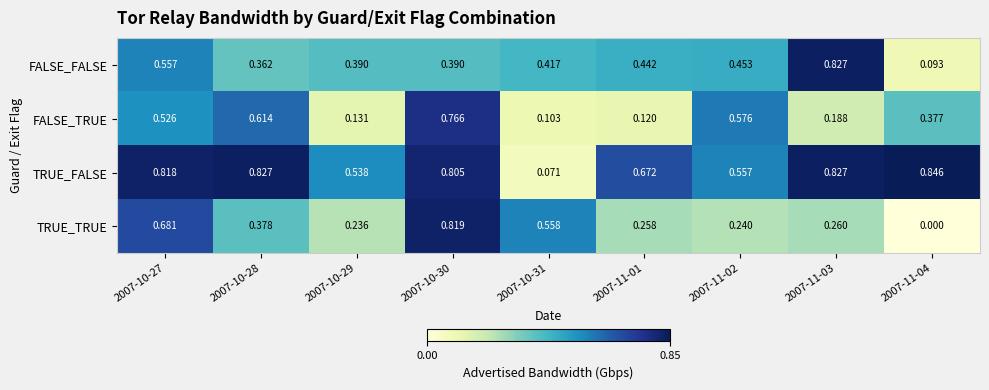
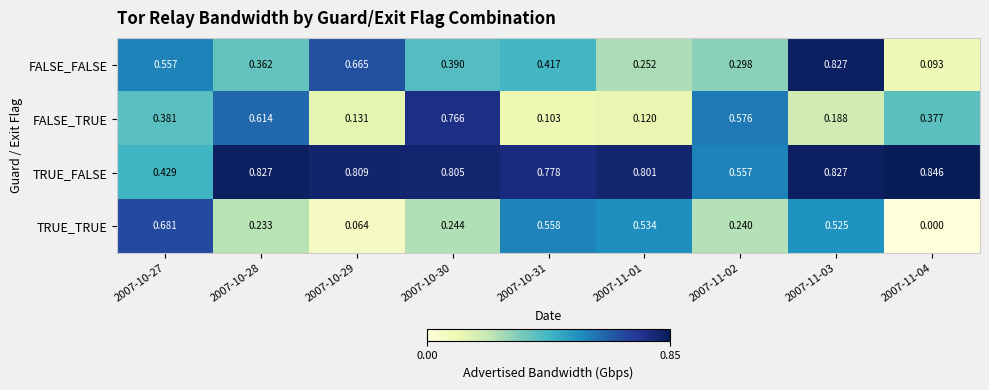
FALSE_FALSE, 2007-10-29: 0.390 -> 0.665
FALSE_FALSE, 2007-11-01: 0.442 -> 0.252
FALSE_FALSE, 2007-11-02: 0.453 -> 0.298
FALSE_TRUE, 2007-10-27: 0.526 -> 0.381
TRUE_FALSE, 2007-10-27: 0.818 -> 0.429
TRUE_FALSE, 2007-10-29: 0.538 -> 0.809
TRUE_FALSE, 2007-10-31: 0.071 -> 0.778
TRUE_FALSE, 2007-11-01: 0.672 -> 0.801
TRUE_TRUE, 2007-10-28: 0.378 -> 0.233
TRUE_TRUE, 2007-10-29: 0.236 -> 0.064
TRUE_TRUE, 2007-10-30: 0.819 -> 0.244
TRUE_TRUE, 2007-11-01: 0.258 -> 0.534
TRUE_TRUE, 2007-11-03: 0.260 -> 0.525
